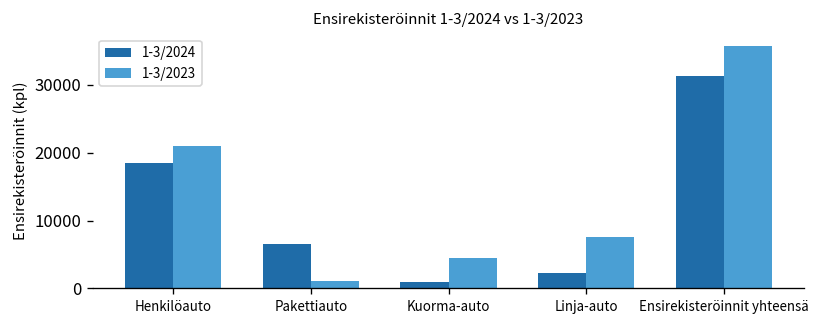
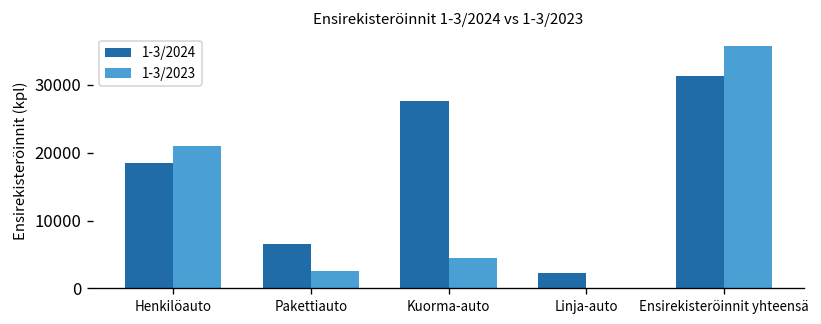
1-3/2023, Pakettiauto: 1000 -> 3000
1-3/2024, Kuorma-auto: 1000 -> 28000
1-3/2023, Linja-auto: 8000 -> 0
